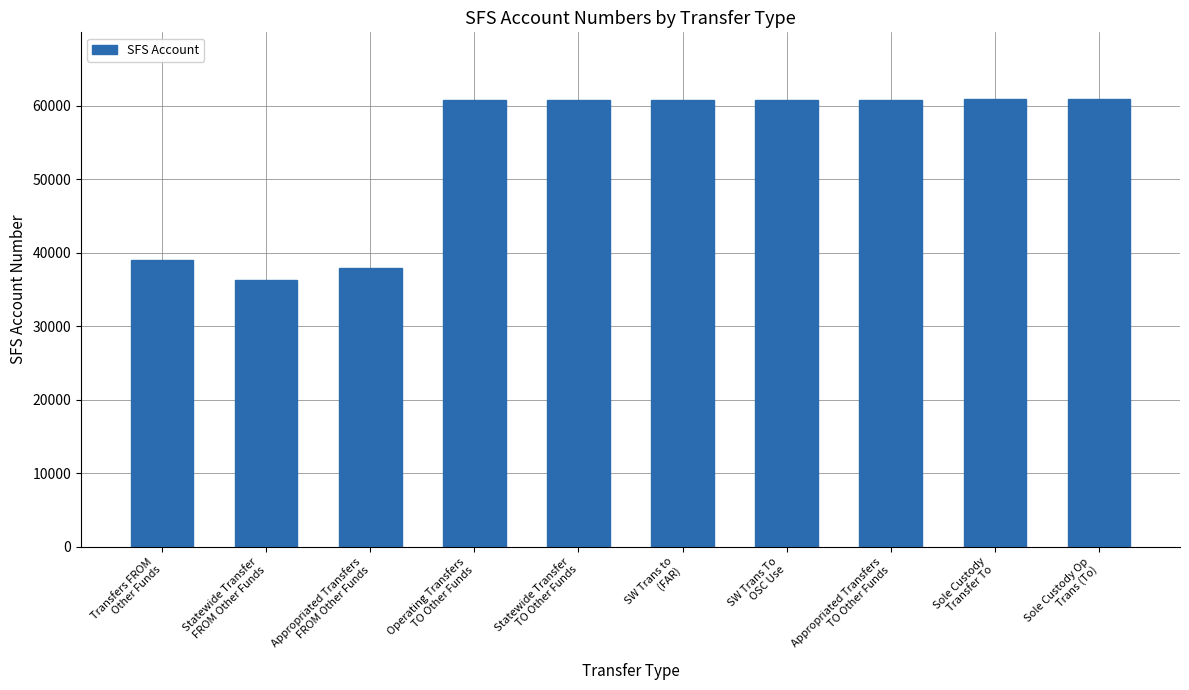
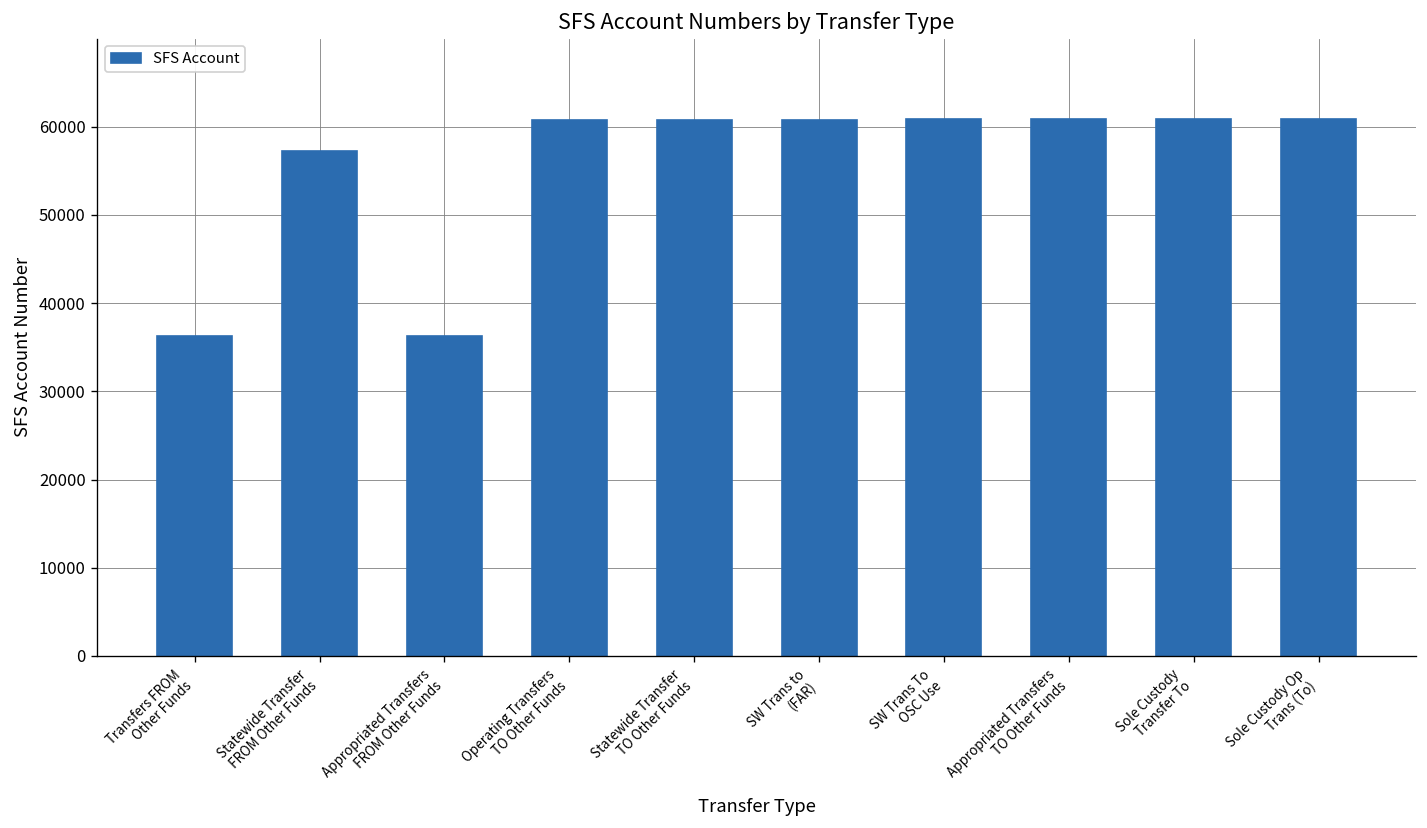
Transfers FROM Other Funds: 39000 -> 36000
Statewide Transfer FROM Other Funds: 36000 -> 57000
Appropriated Transfers FROM Other Funds: 38000 -> 36000
